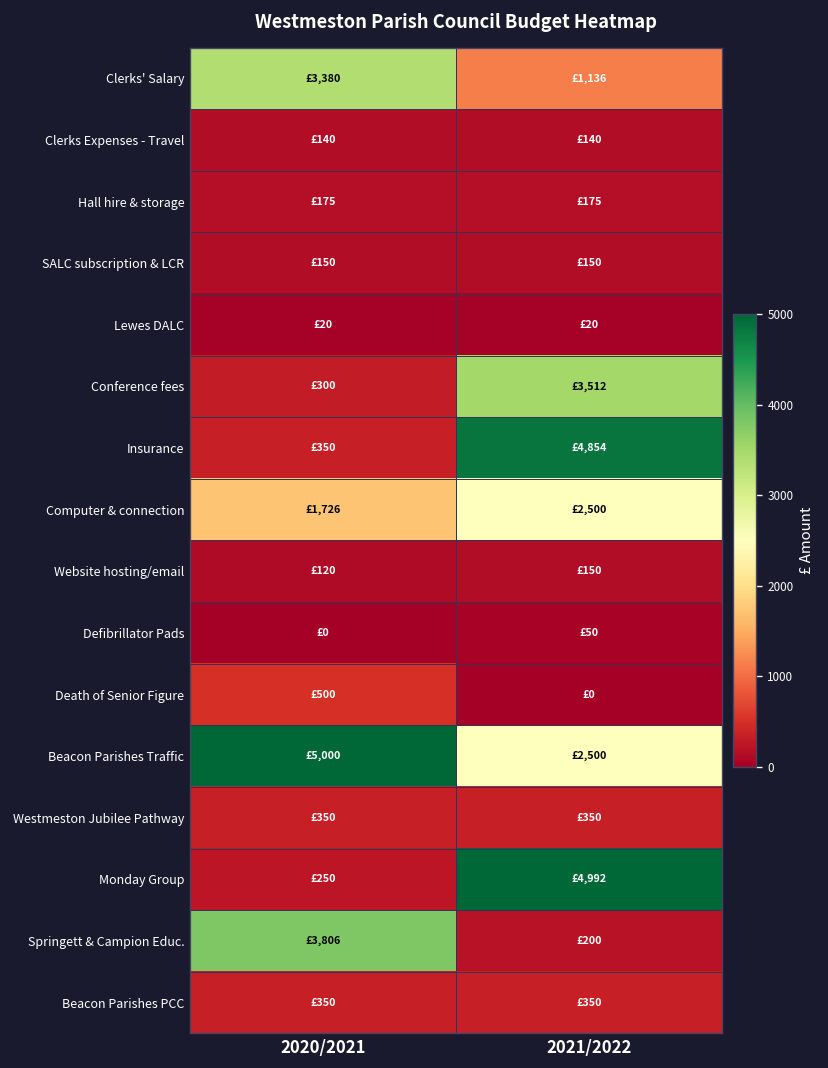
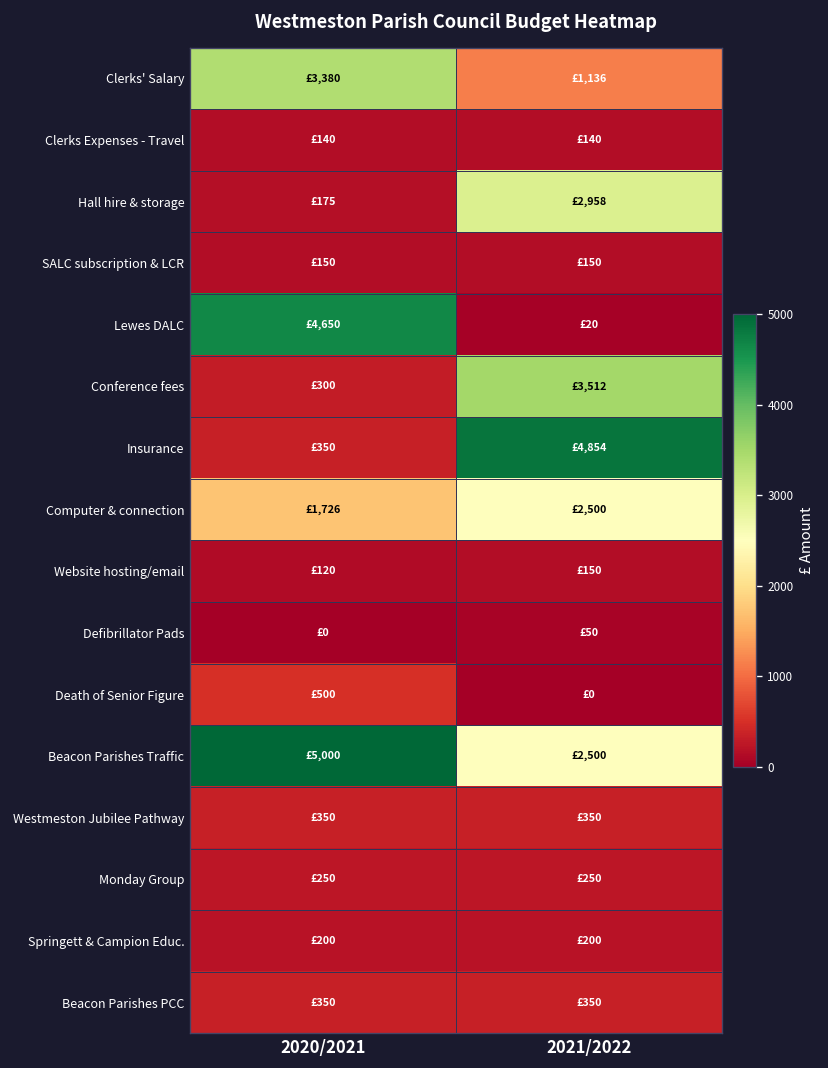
Hall hire & storage, 2021/2022: £175 -> £2,958
Lewes DALC, 2020/2021: £20 -> £4,650
Monday Group, 2021/2022: £4,992 -> £250
Springett & Campion Educ., 2020/2021: £3,806 -> £200
